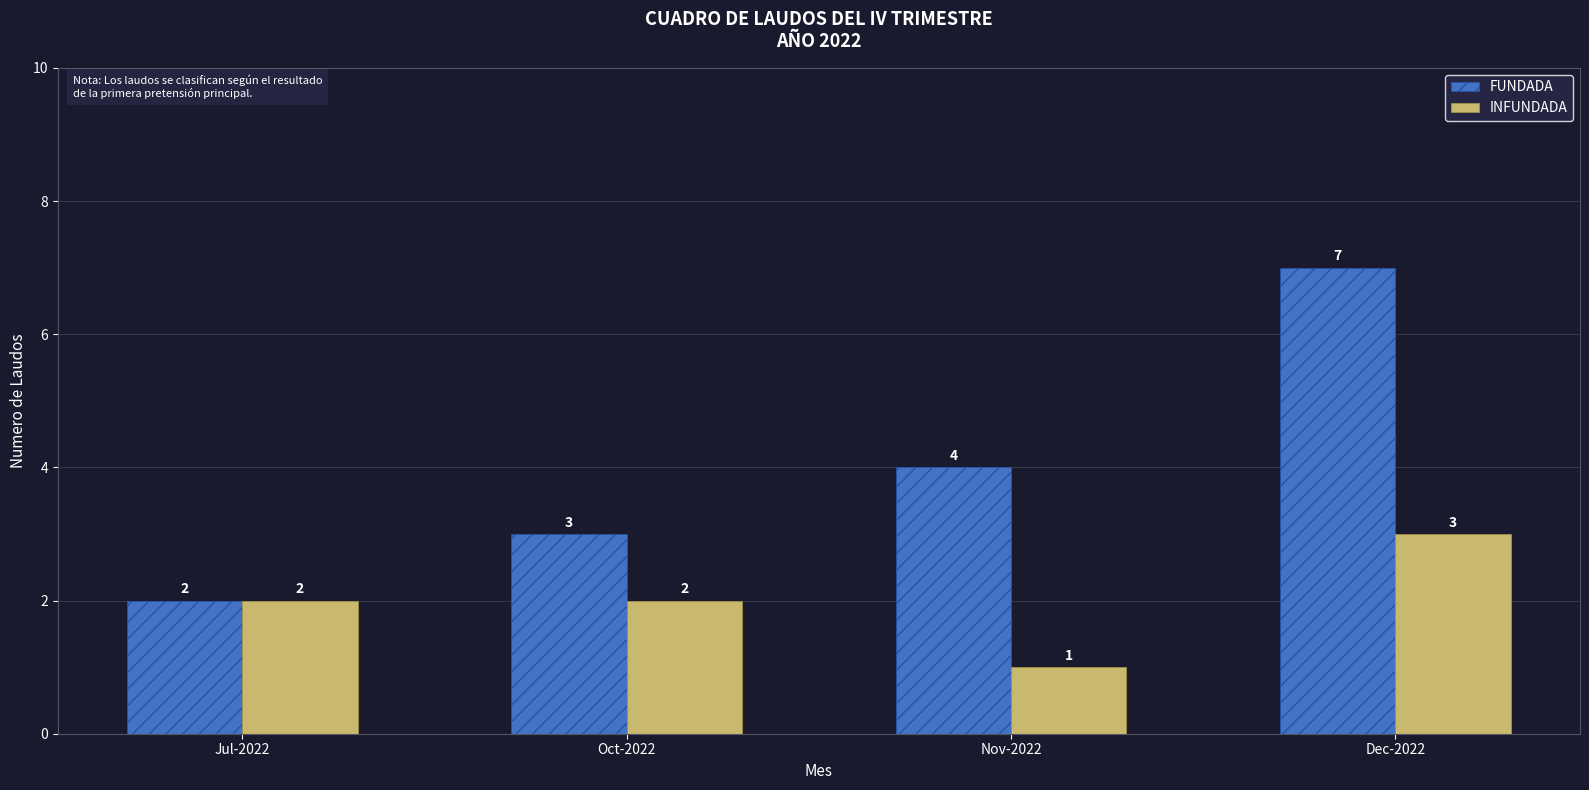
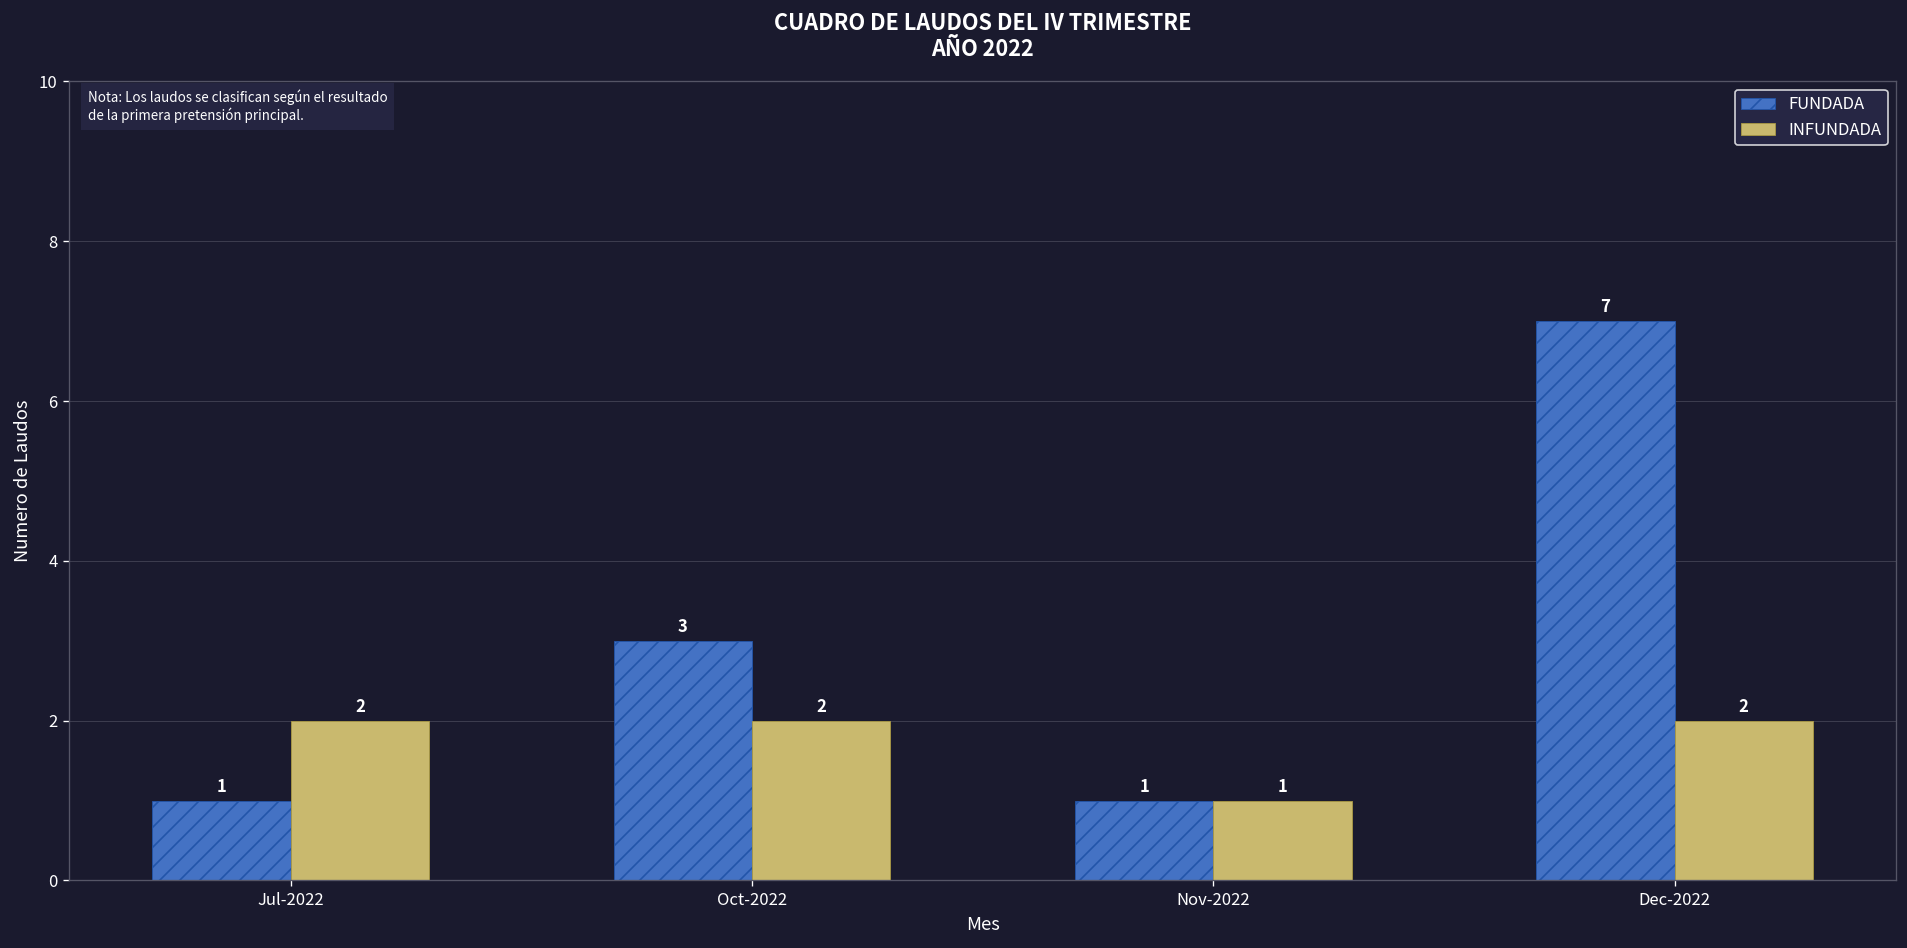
FUNDADA, Jul-2022: 2 -> 1
FUNDADA, Nov-2022: 4 -> 1
INFUNDADA, Dec-2022: 3 -> 2
